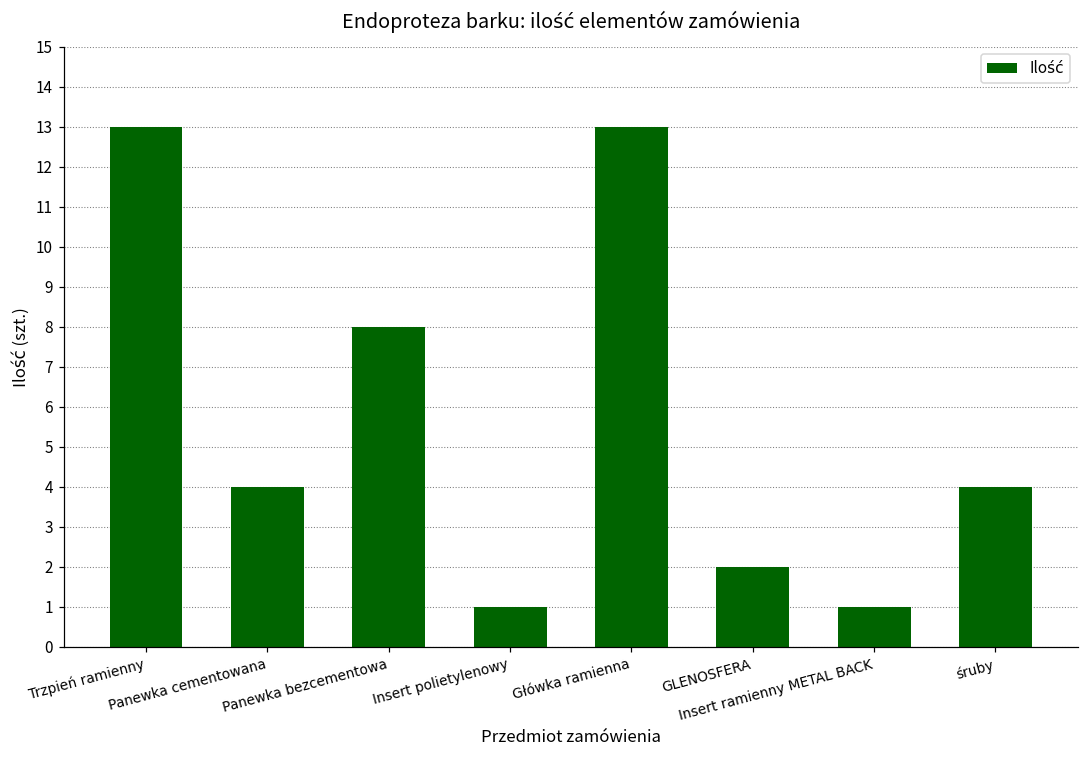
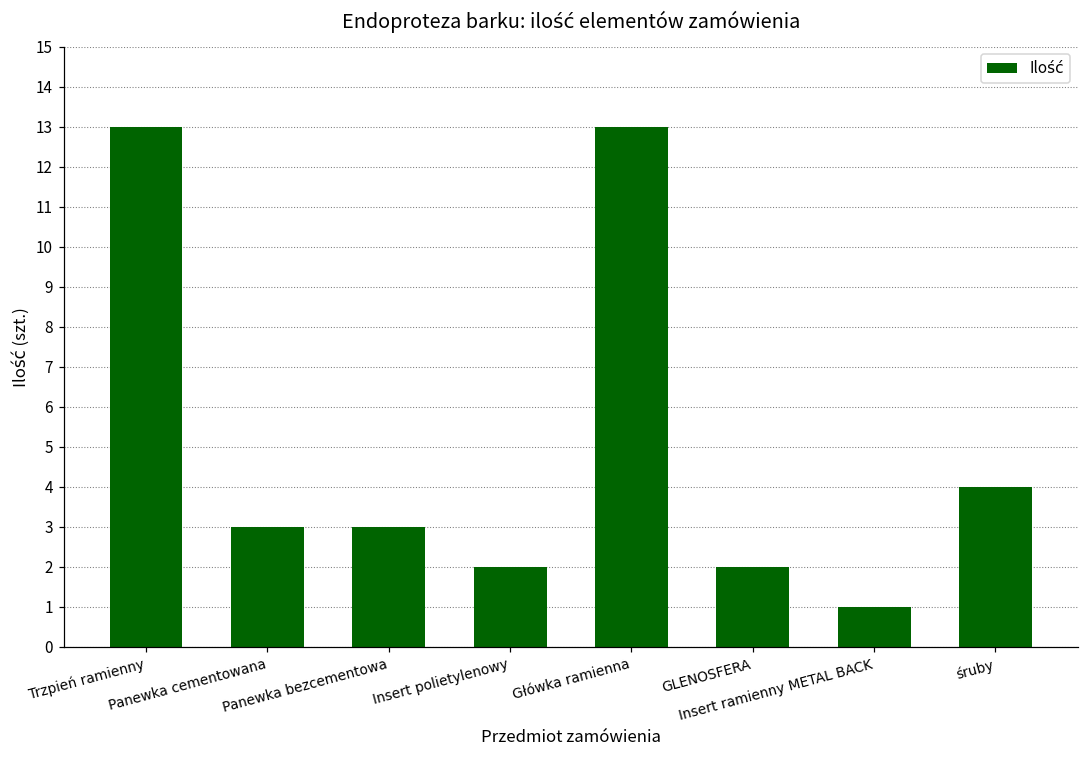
Panewka cementowana: 4 -> 3
Panewka bezcementowa: 8 -> 3
Insert polietylenowy: 1 -> 2
